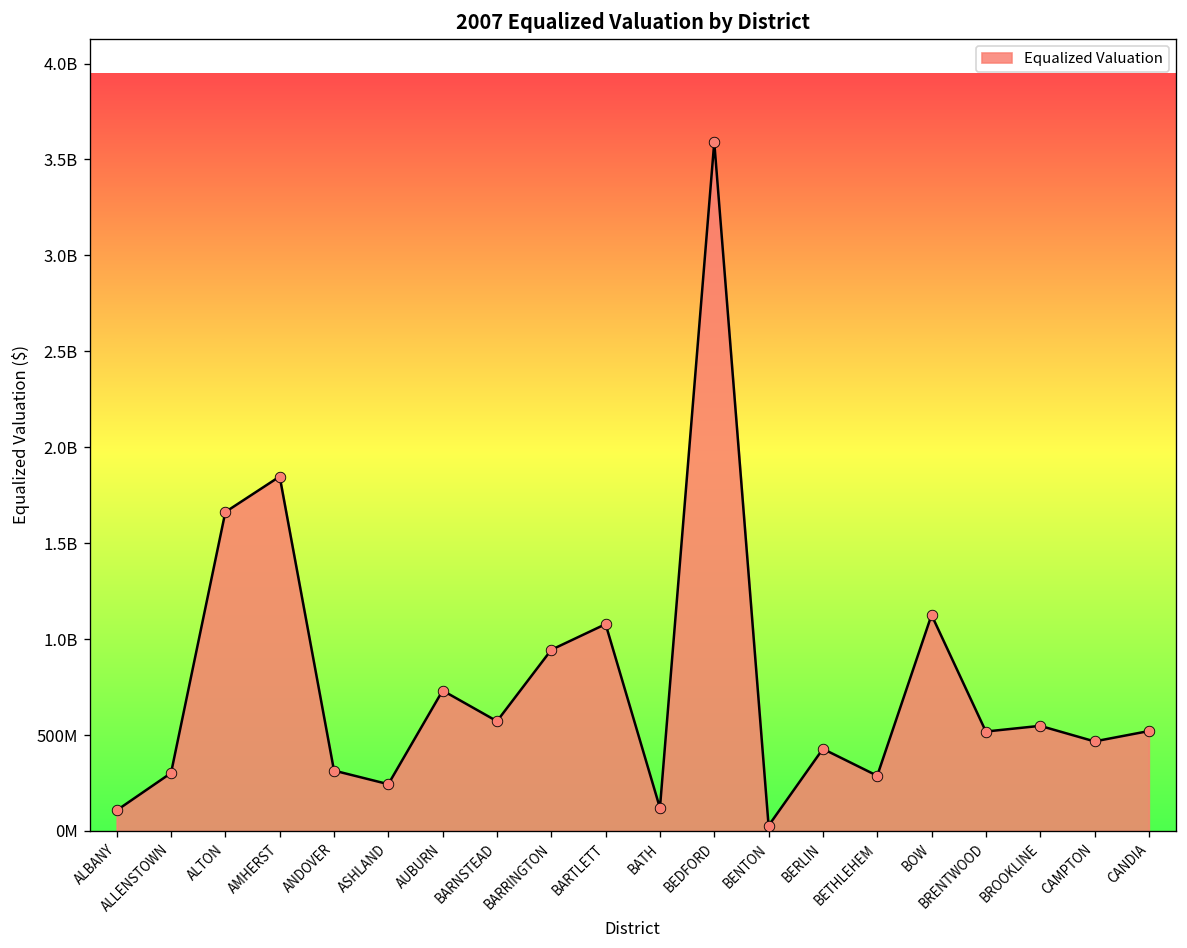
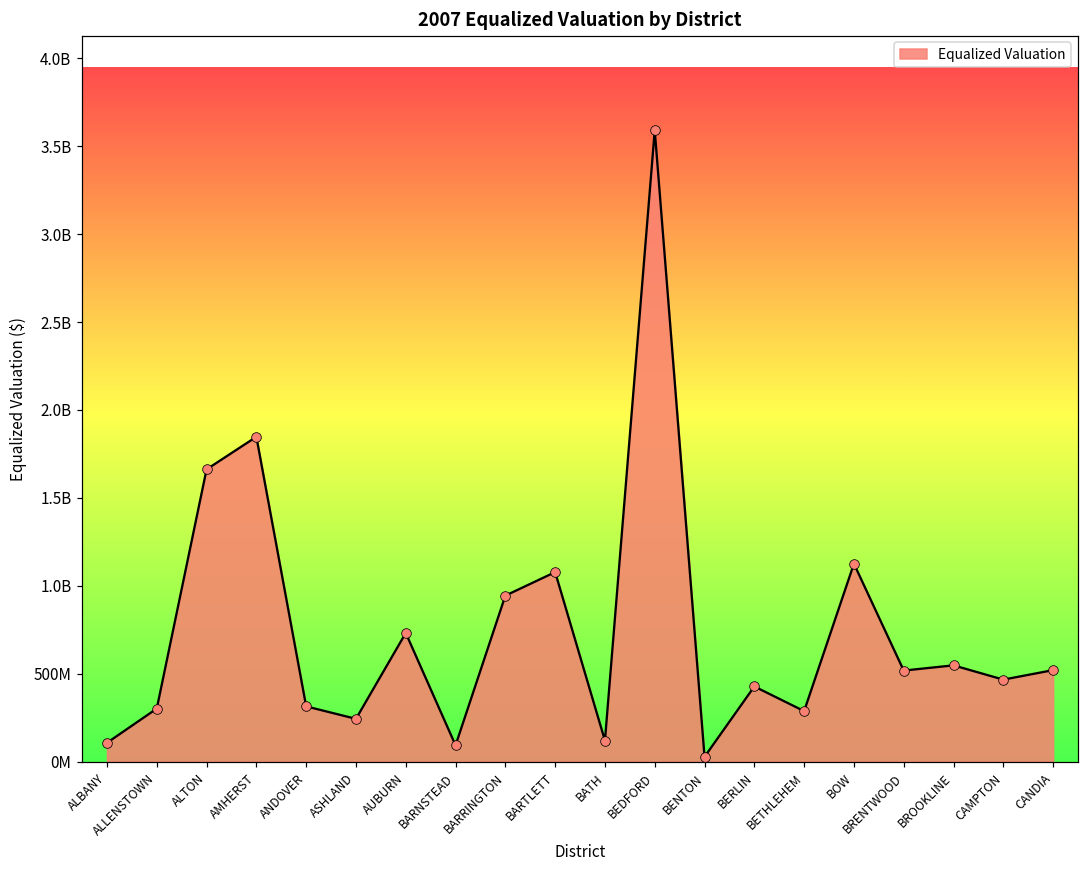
BARNSTEAD: 570000000 -> 90000000
